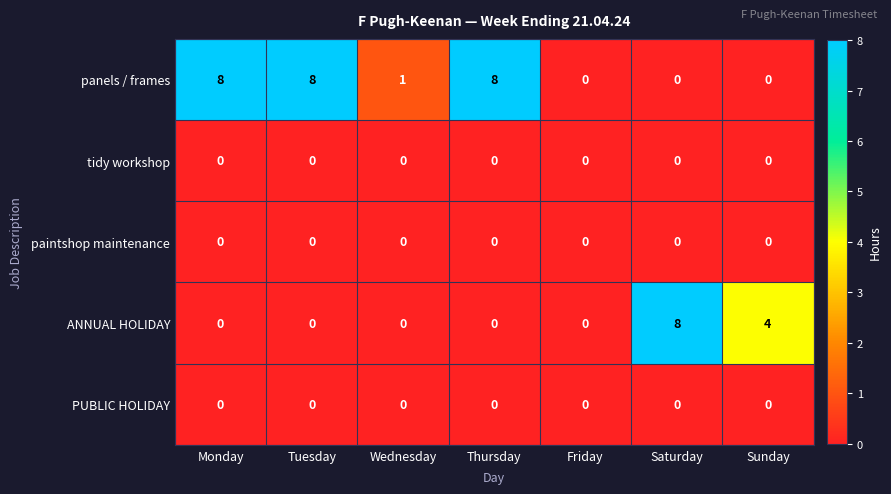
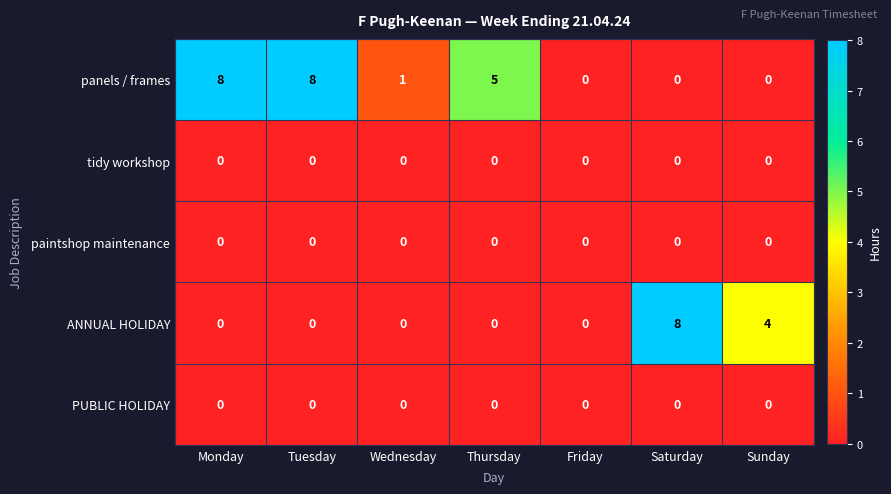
panels / frames, Thursday: 8 -> 5
